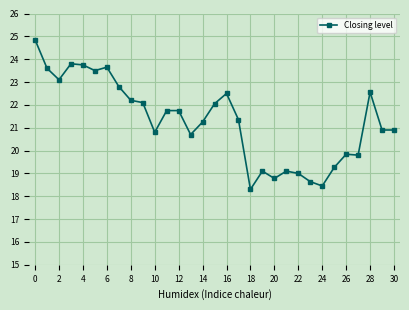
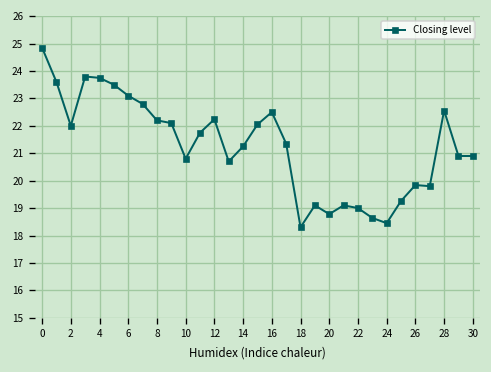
2: 23.1 -> 22.0
6: 23.7 -> 23.1
12: 21.8 -> 22.2
